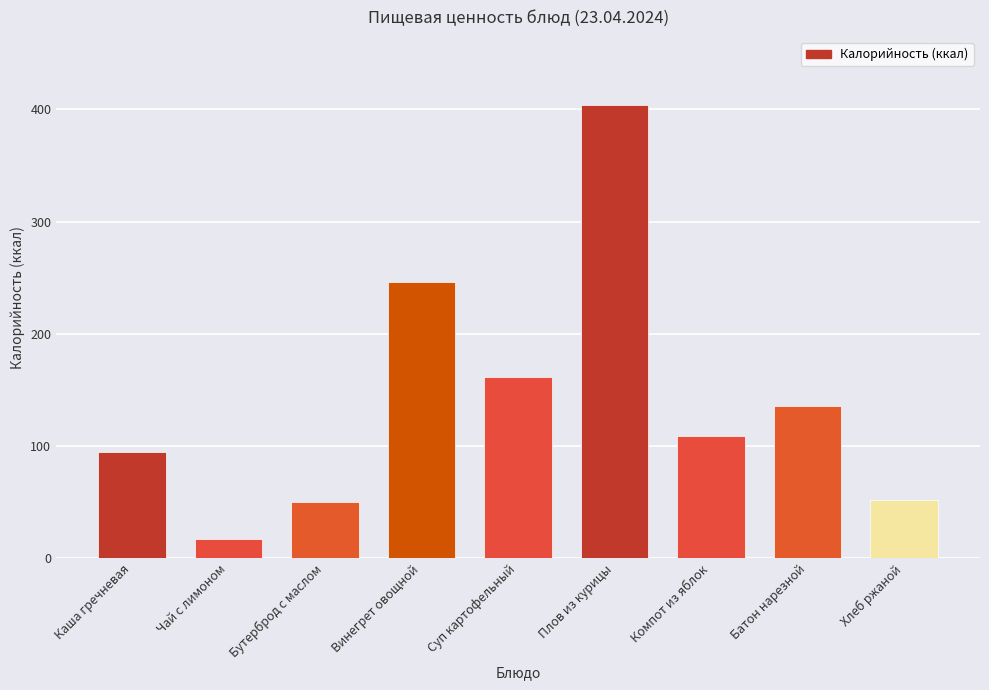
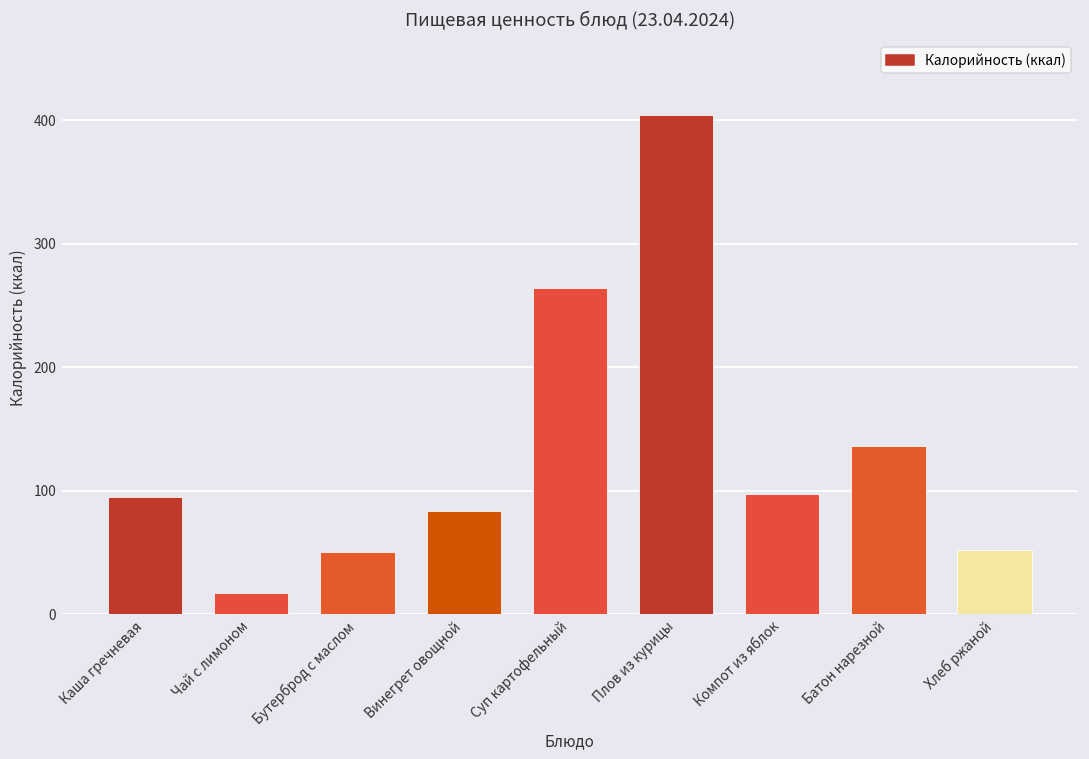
Винегрет овощной: 246 -> 83
Суп картофельный: 161 -> 264
Компот из яблок: 109 -> 98
